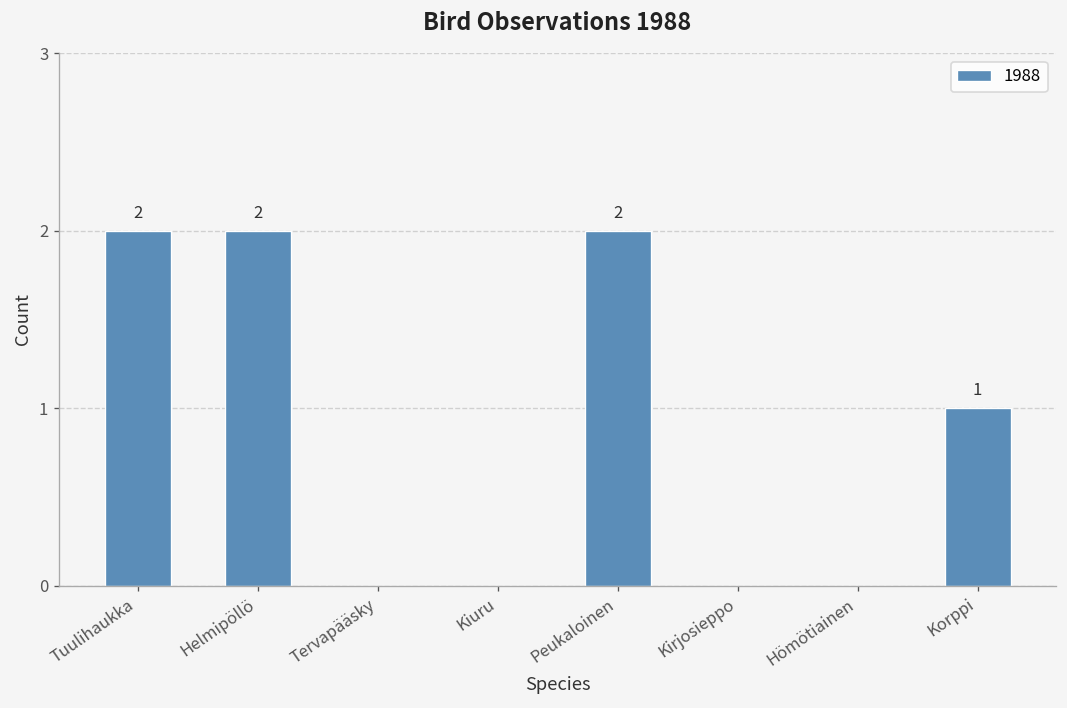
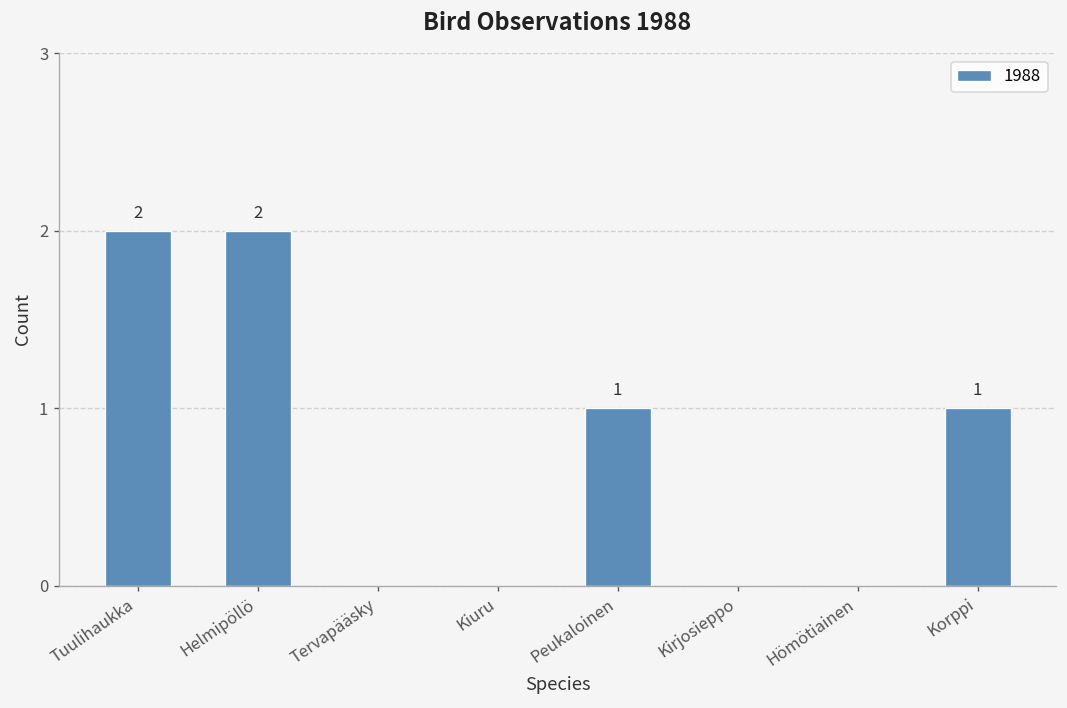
Peukaloinen: 2 -> 1
